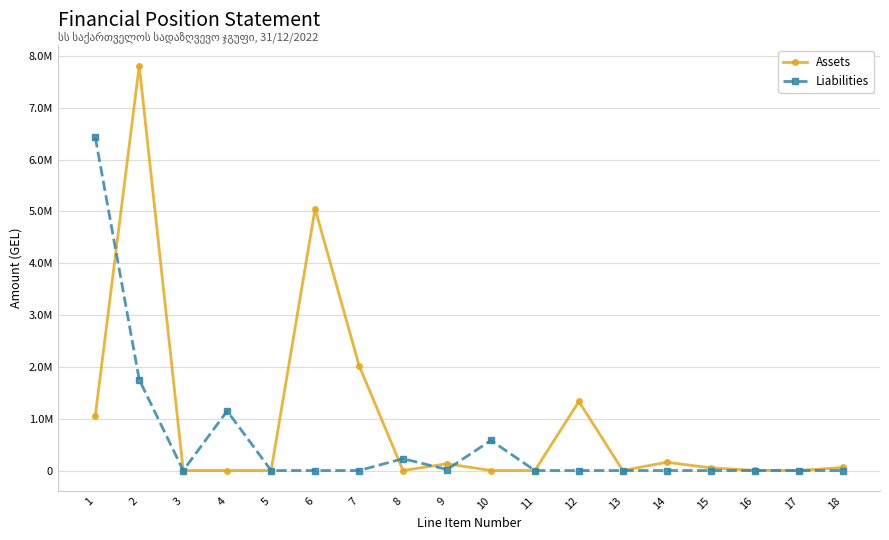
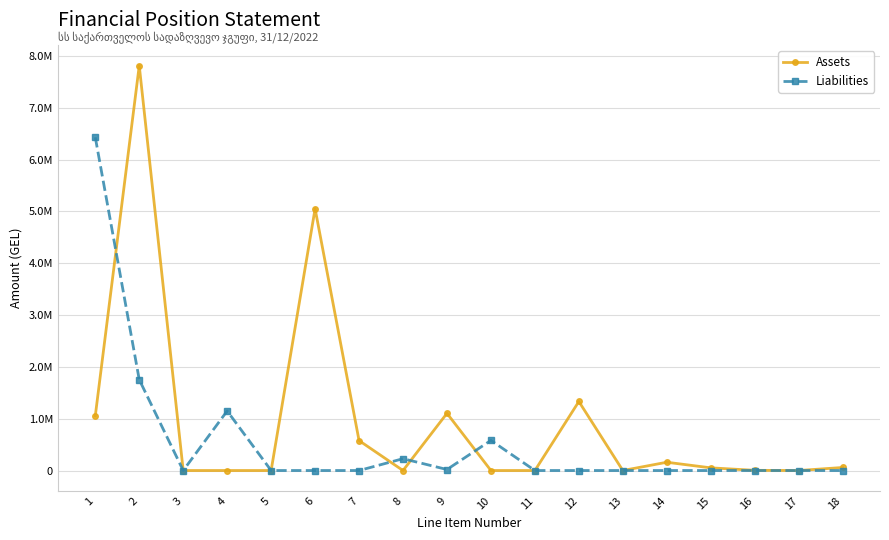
Assets, 7: 2000000 -> 600000
Assets, 9: 100000 -> 1100000
